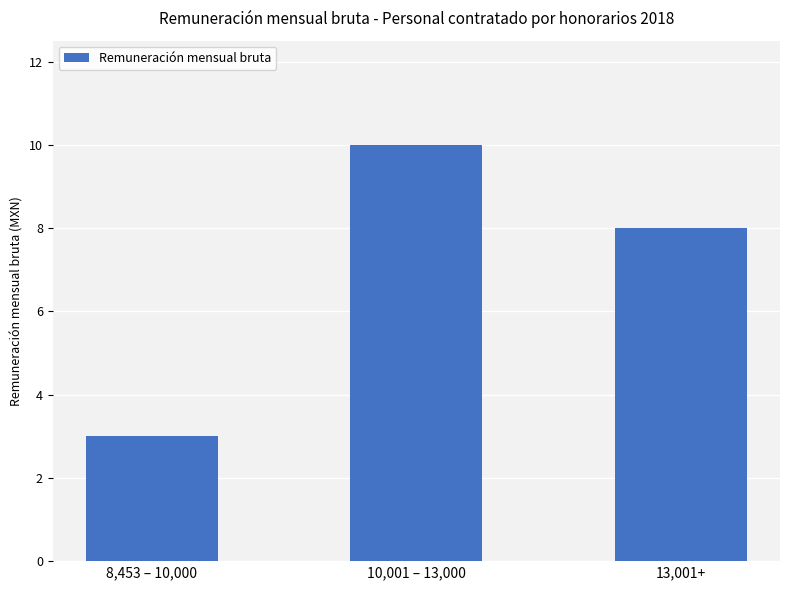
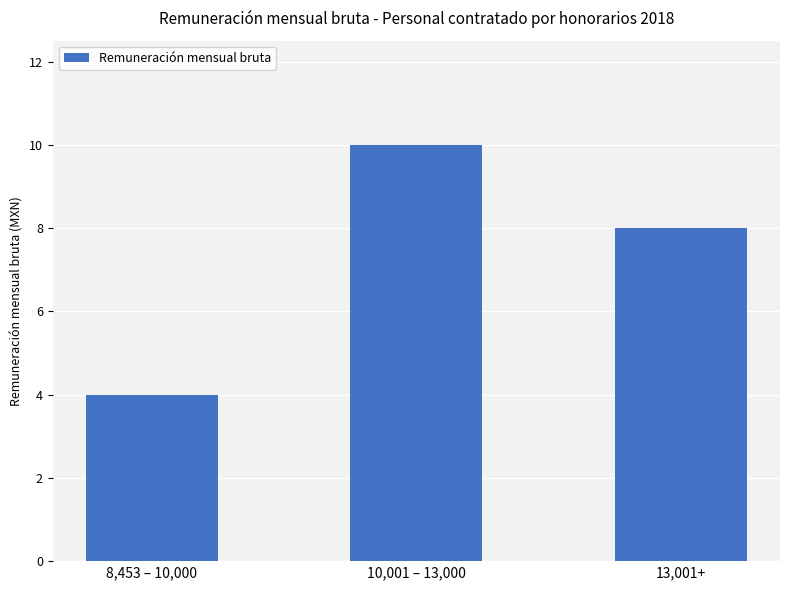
8,453 – 10,000: 3 -> 4
